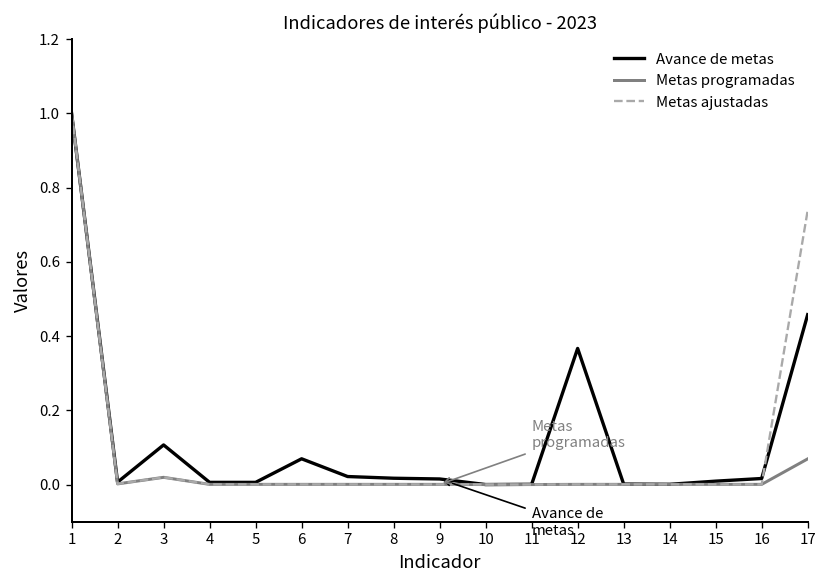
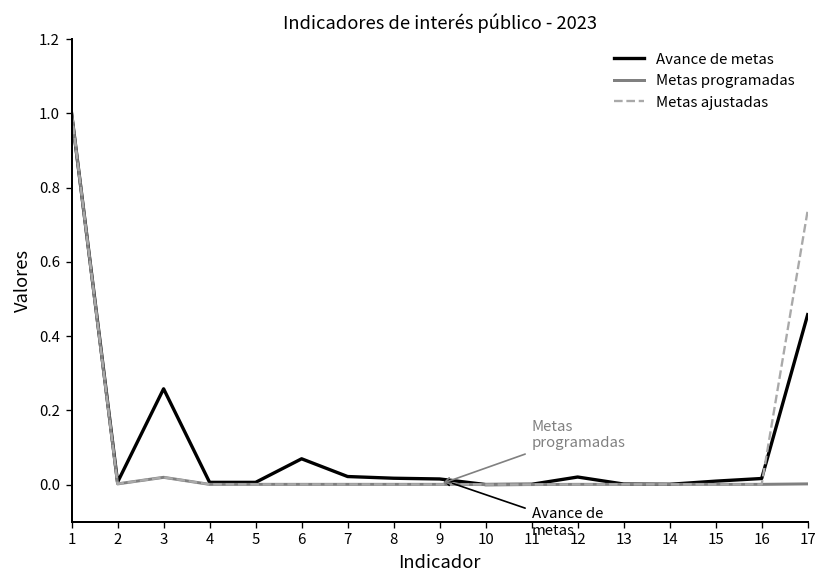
Avance de metas, 3: 0.11 -> 0.26
Avance de metas, 12: 0.37 -> 0.02
Metas programadas, 17: 0.07 -> 0.00
